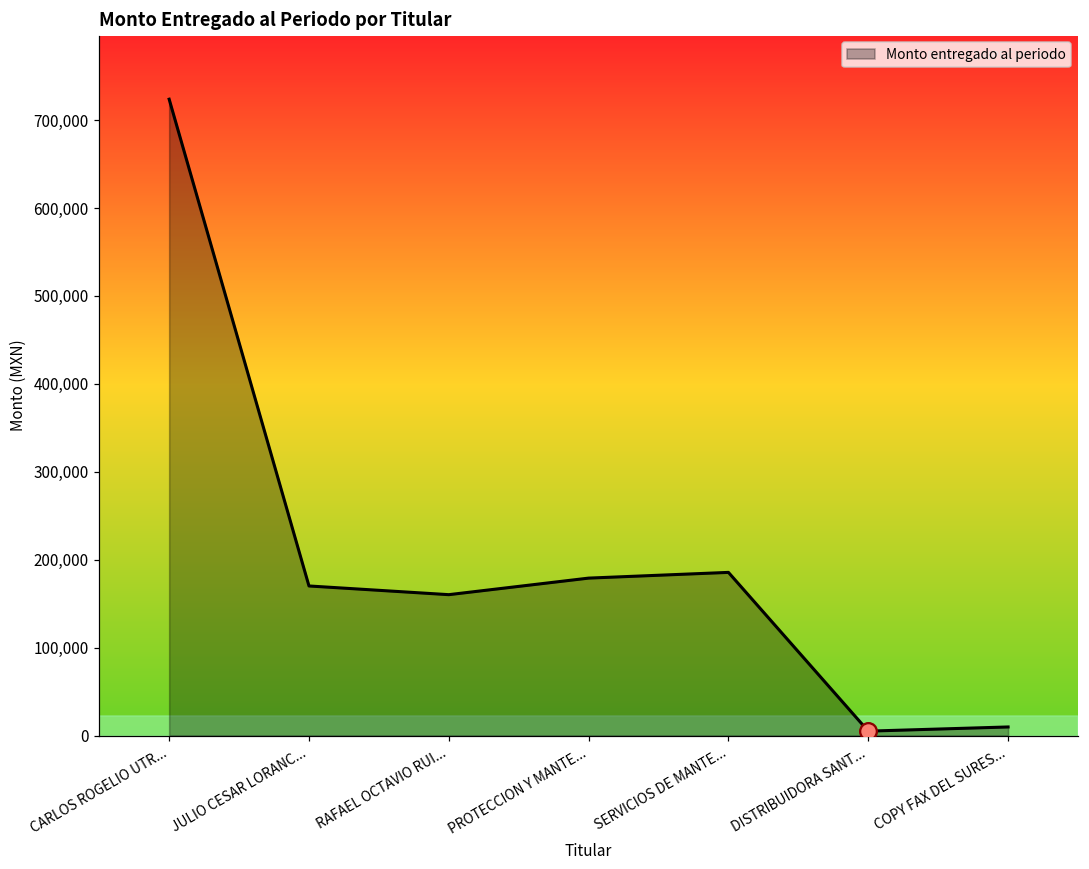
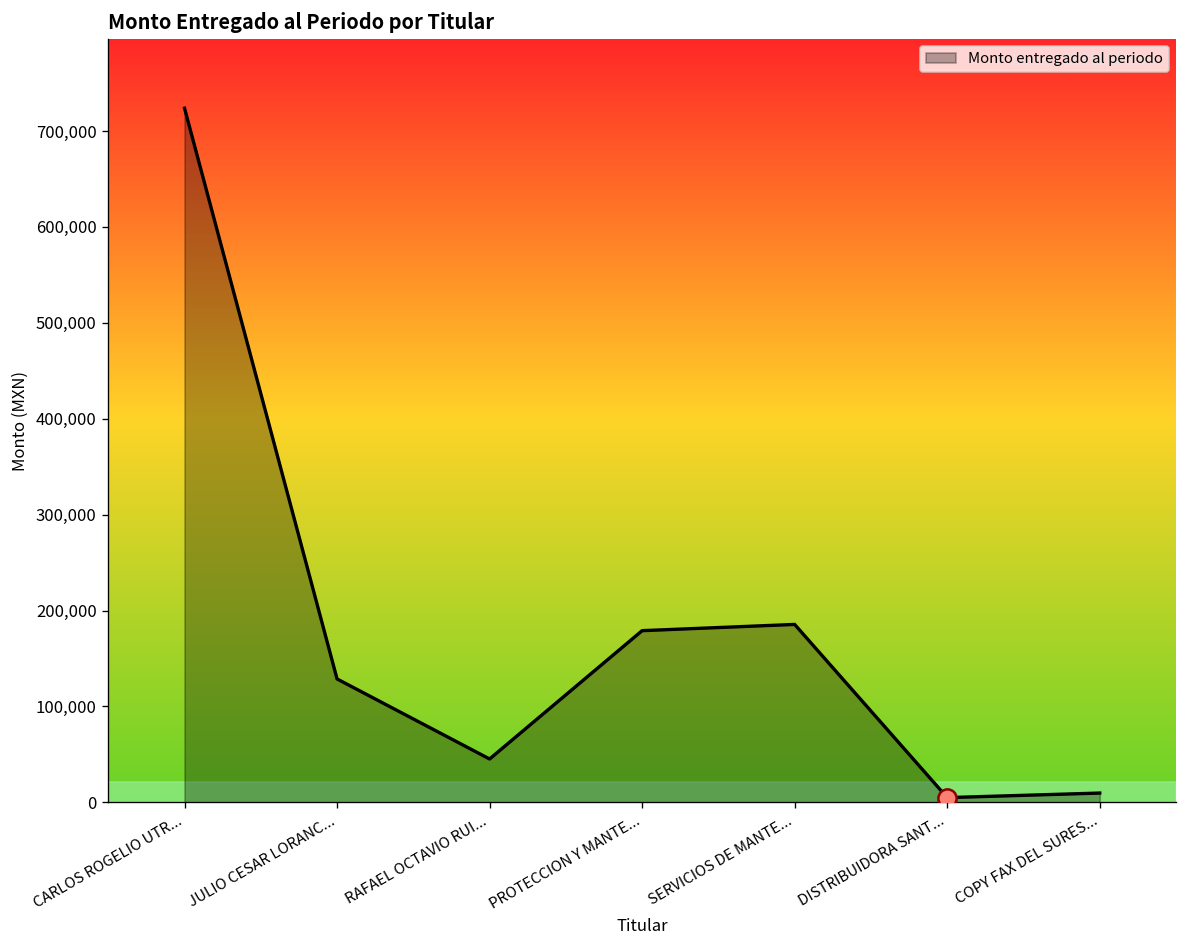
Monto entregado al periodo, JULIO CESAR LORANC...: 170,000 -> 130,000
Monto entregado al periodo, RAFAEL OCTAVIO RUI...: 160,000 -> 50,000
